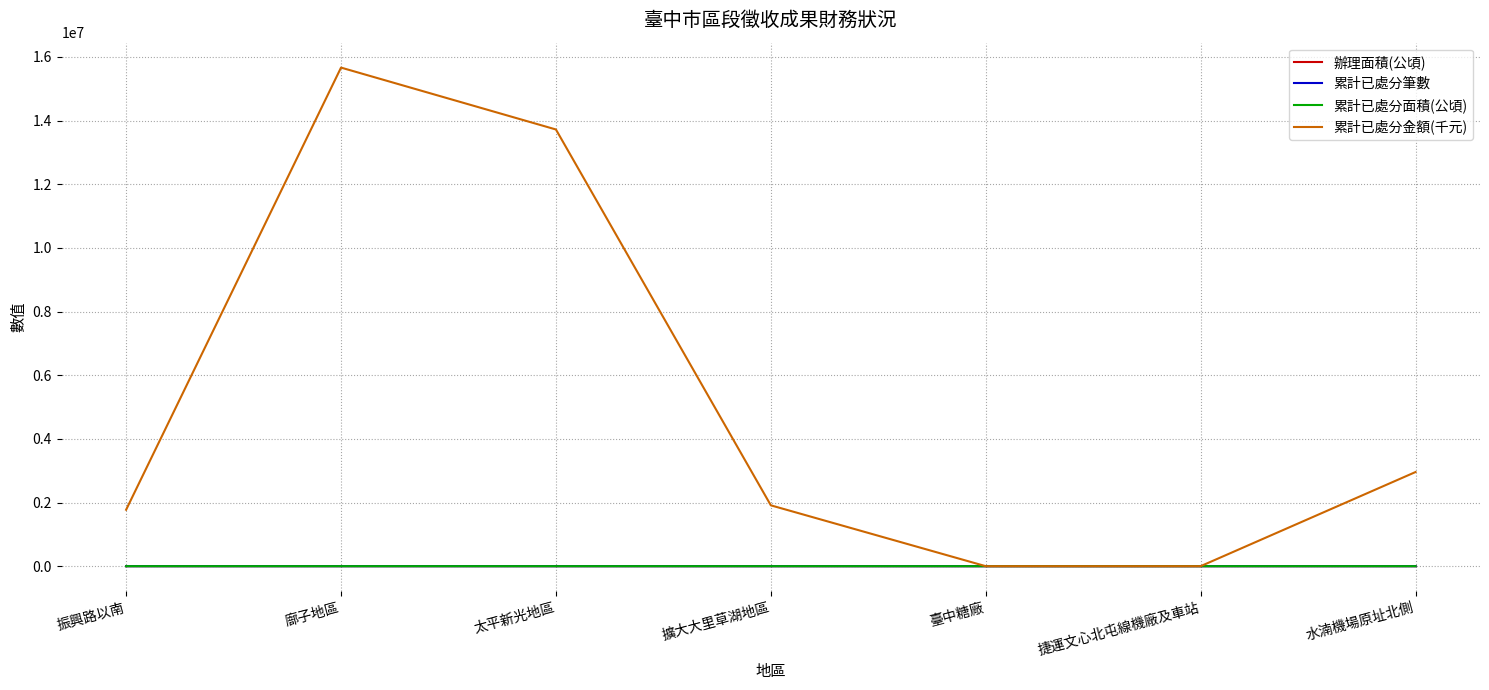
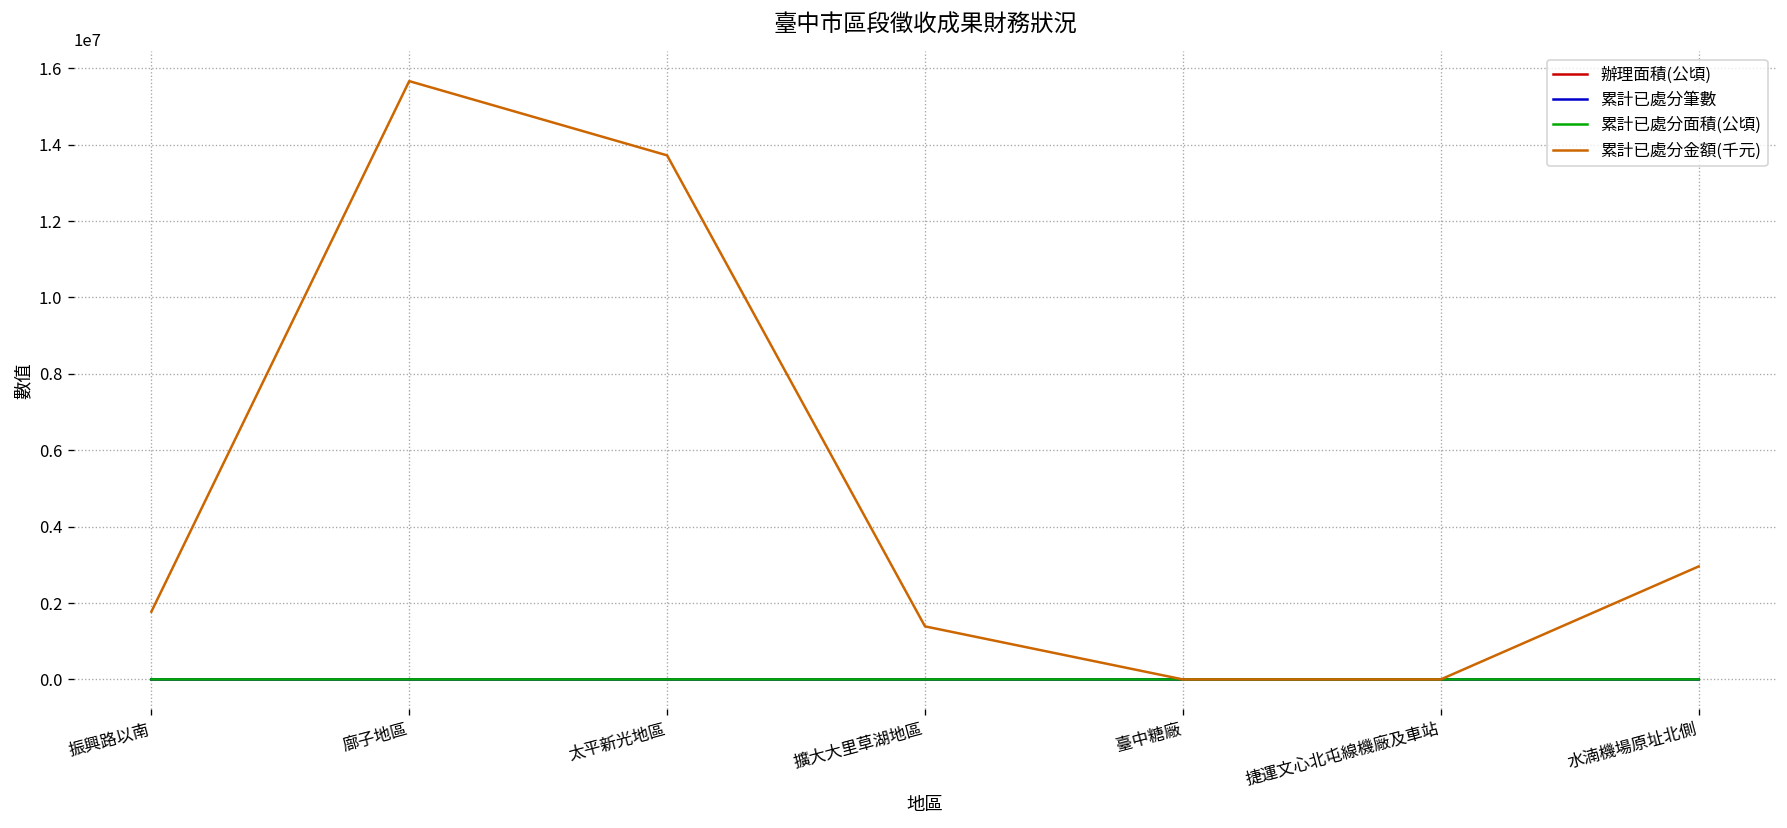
累計已處分金額(千元), 擴大大里草湖地區: 1900000 -> 1400000
